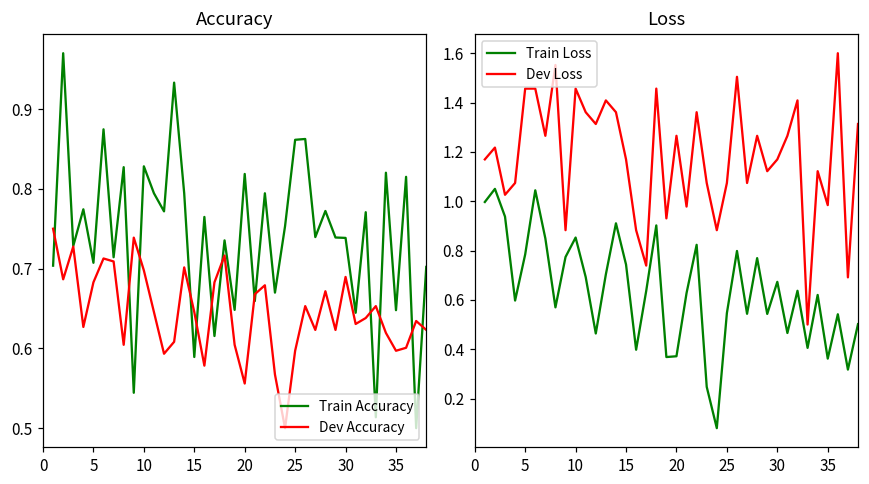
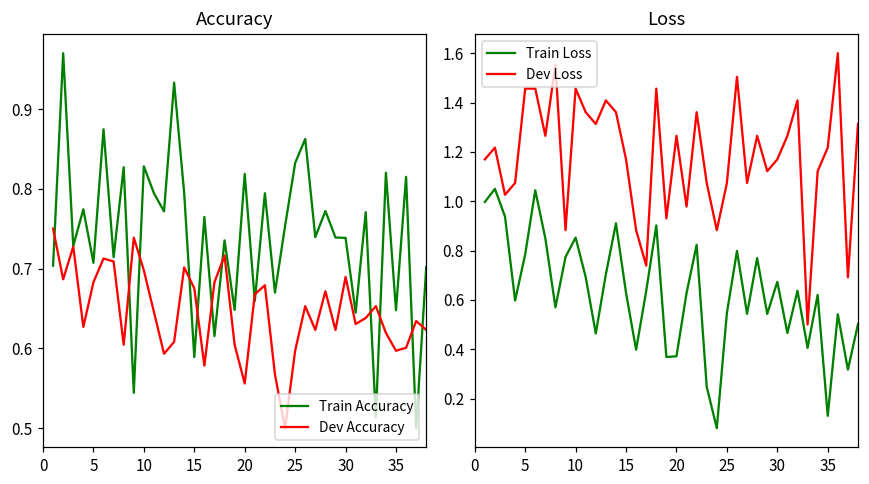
Accuracy, Dev Accuracy, 15: 0.65 -> 0.68
Accuracy, Train Accuracy, 25: 0.86 -> 0.83
Loss, Train Loss, 15: 0.74 -> 0.63
Loss, Train Loss, 35: 0.36 -> 0.13
Loss, Dev Loss, 35: 0.98 -> 1.22
